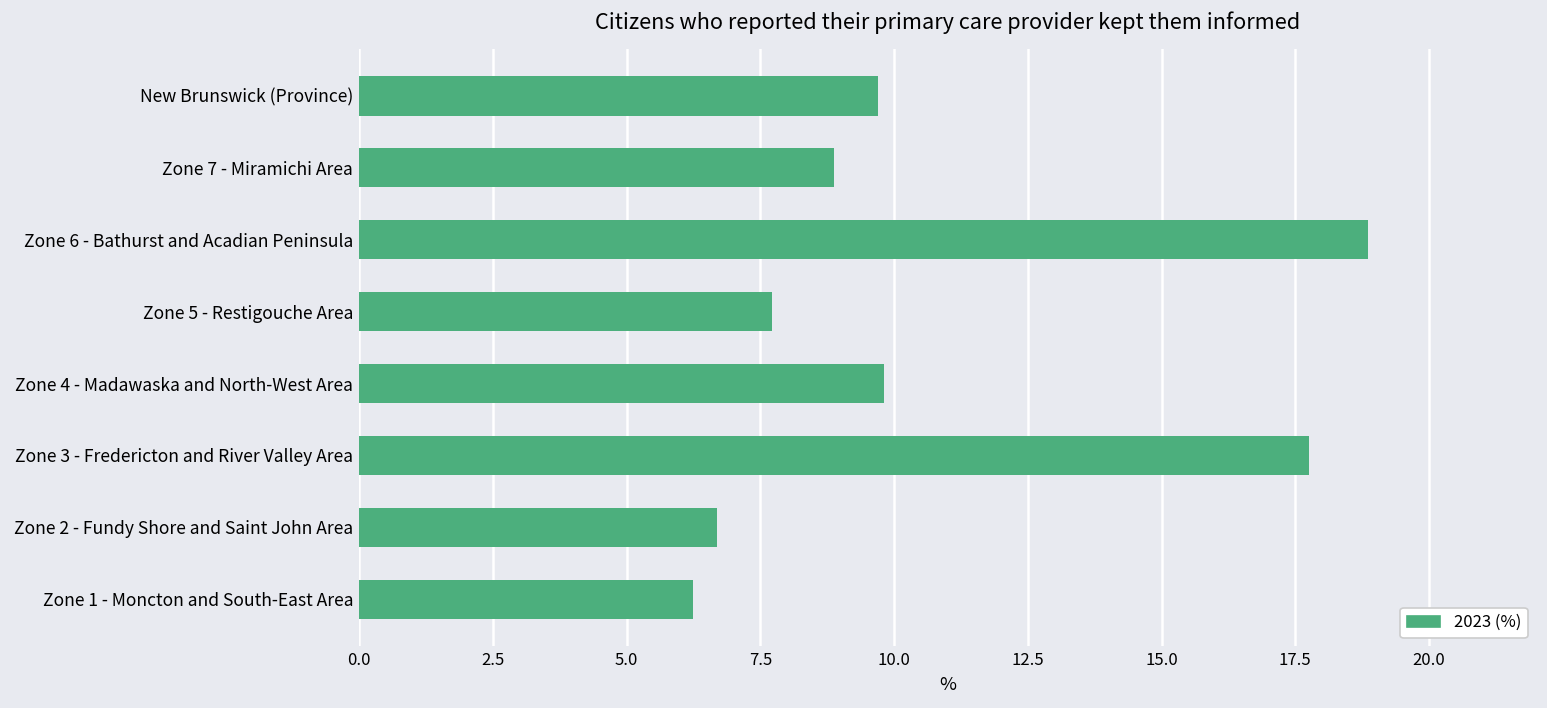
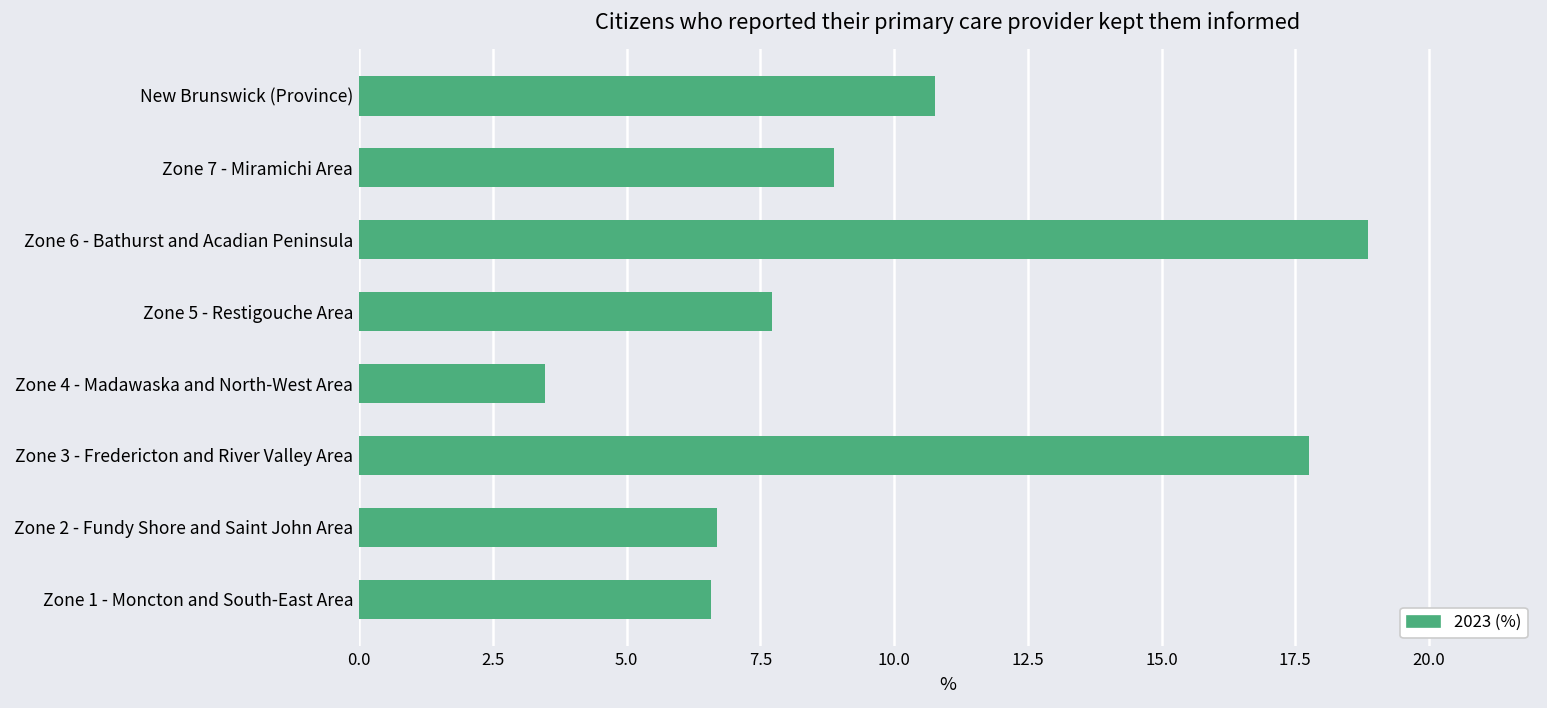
New Brunswick (Province): 9.7 -> 10.8
Zone 4 - Madawaska and North-West Area: 9.8 -> 3.5
Zone 1 - Moncton and South-East Area: 6.2 -> 6.6
